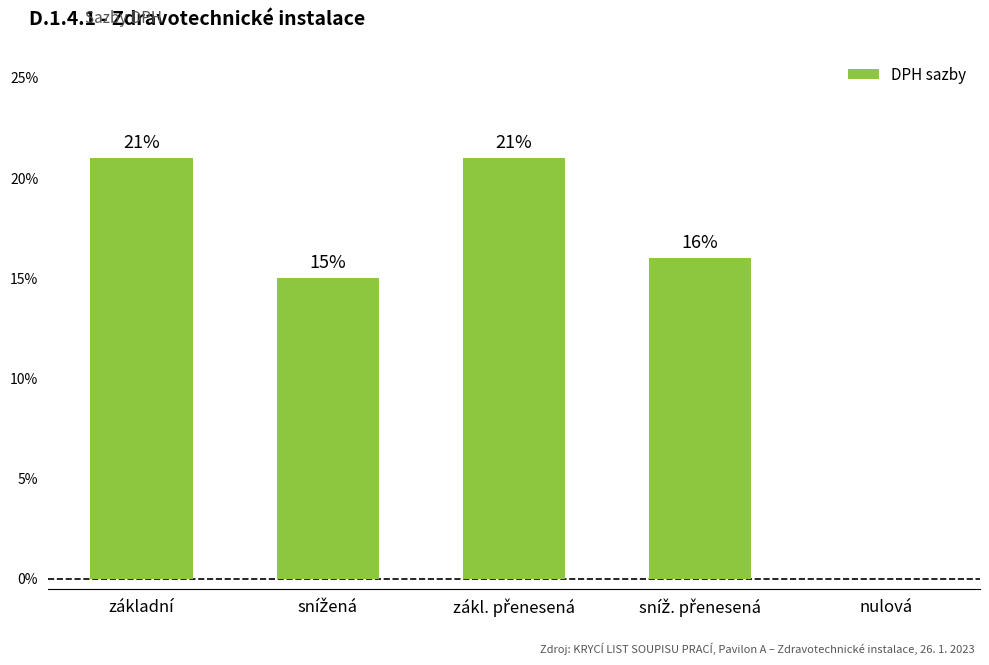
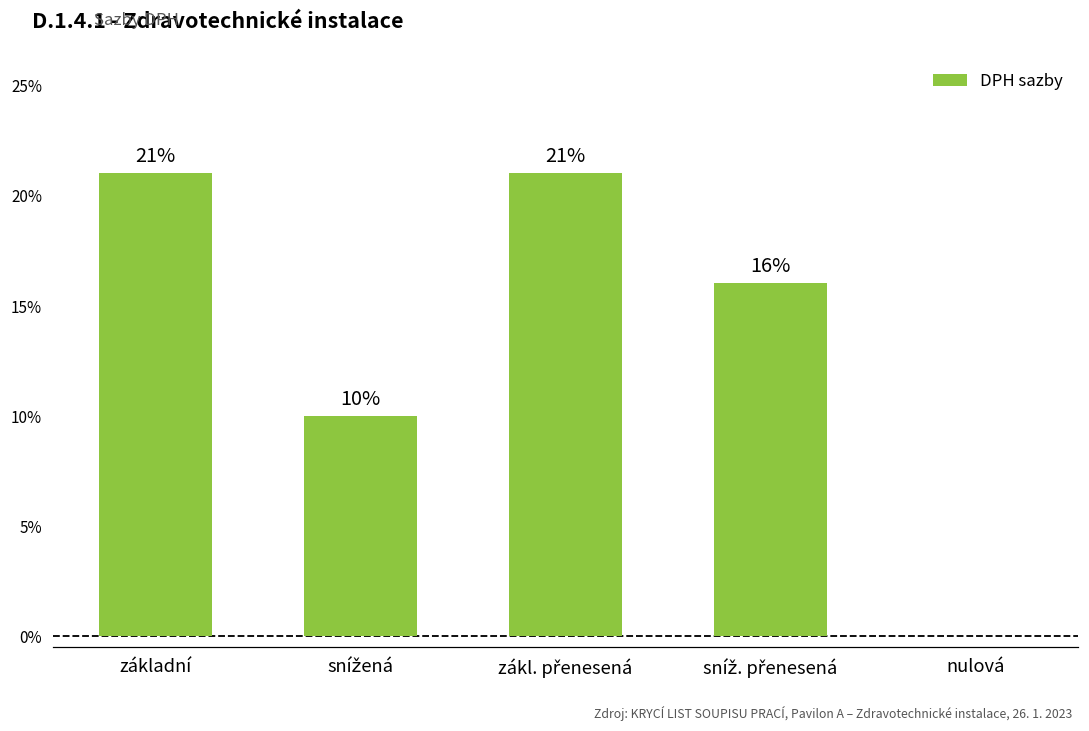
snížená: 15% -> 10%
